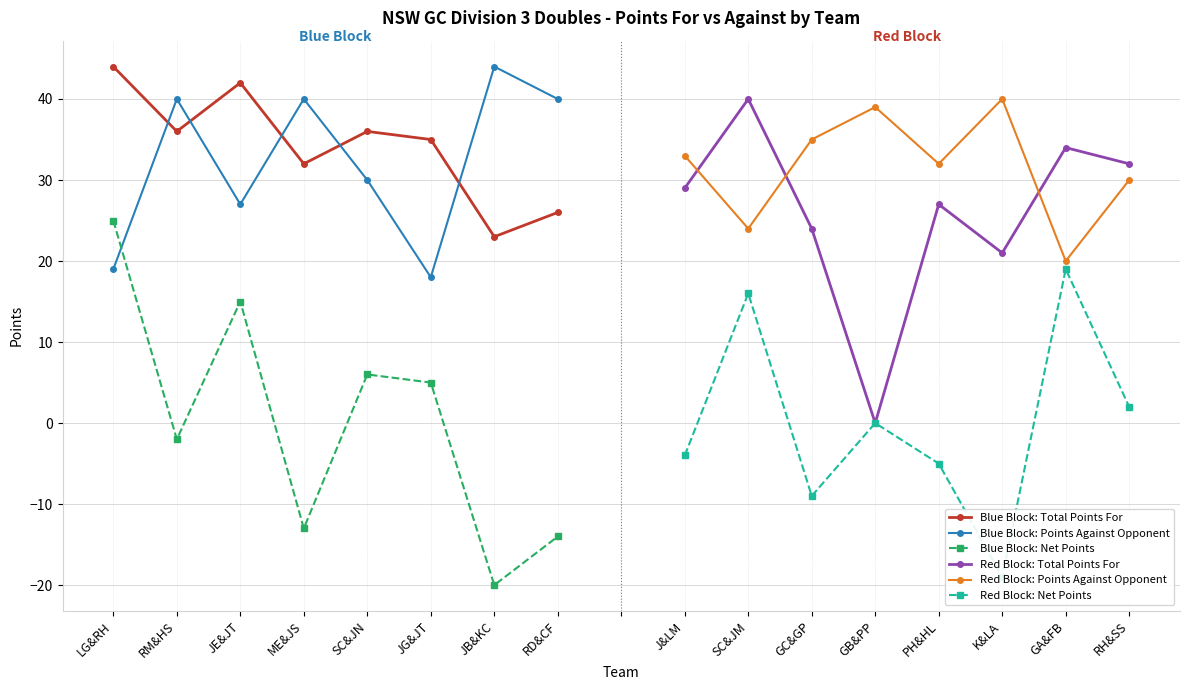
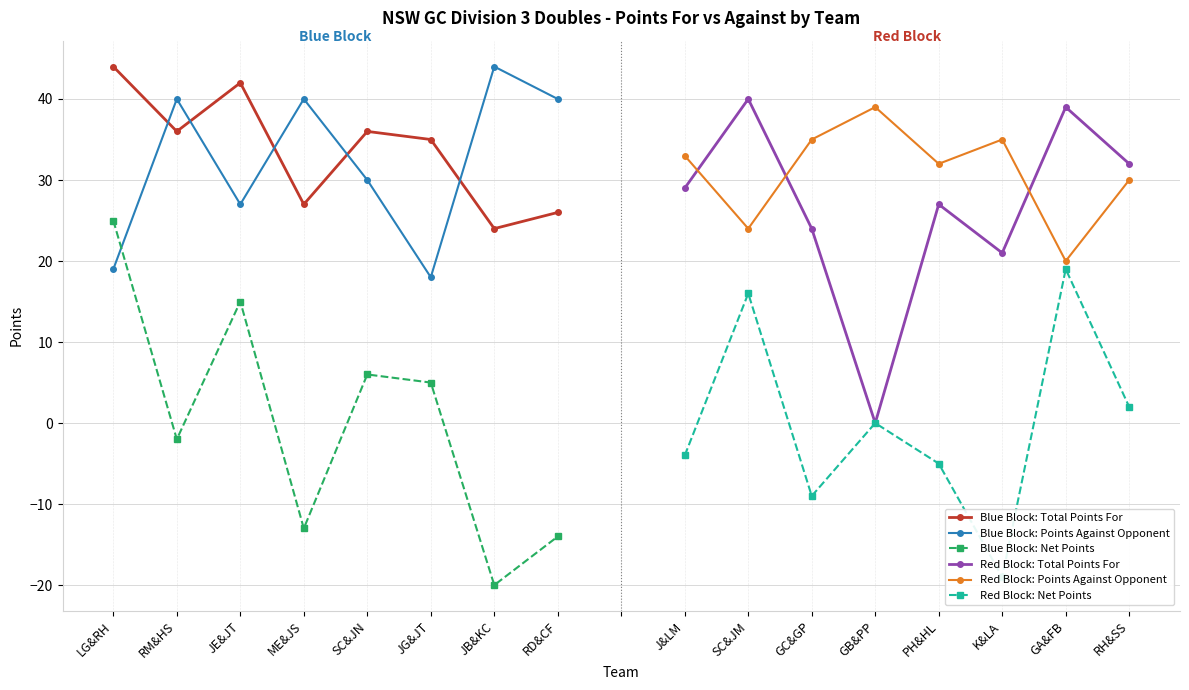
Blue Block: Total Points For, ME&JS: 32 -> 27
Blue Block: Total Points For, JB&KC: 23 -> 24
Red Block: Points Against Opponent, K&LA: 40 -> 35
Red Block: Total Points For, GA&FB: 34 -> 39
